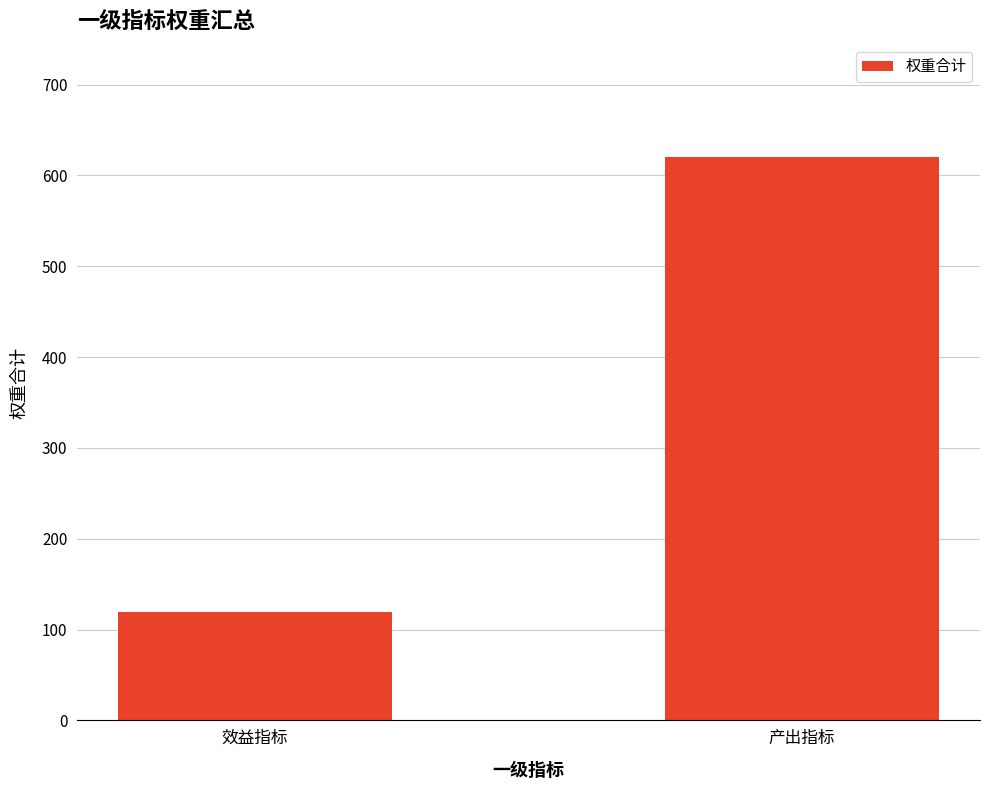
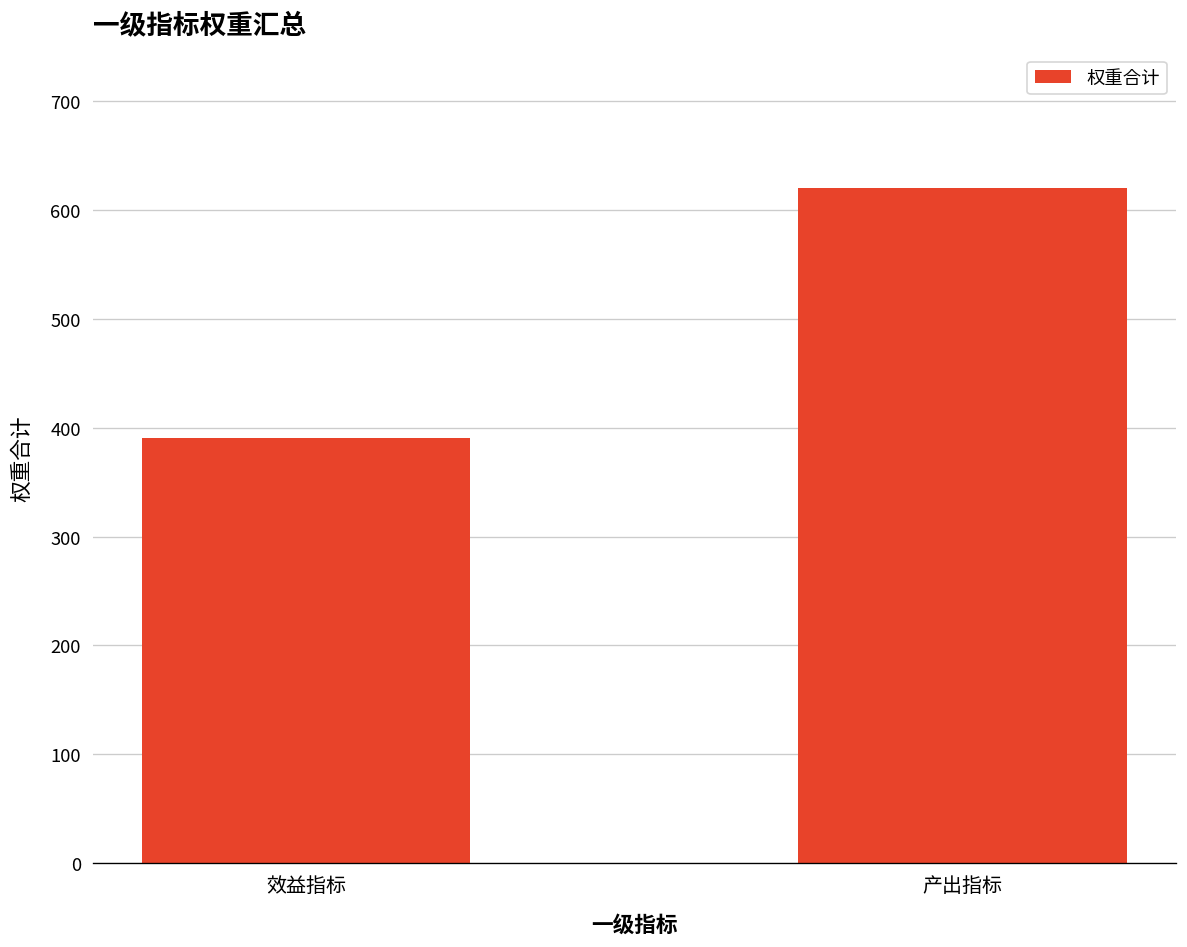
效益指标: 120 -> 390
